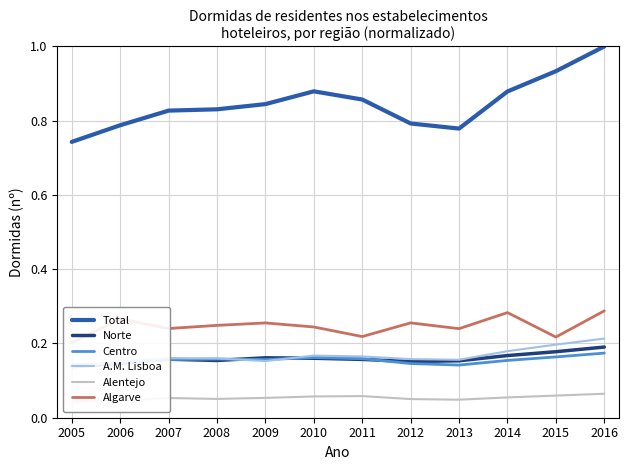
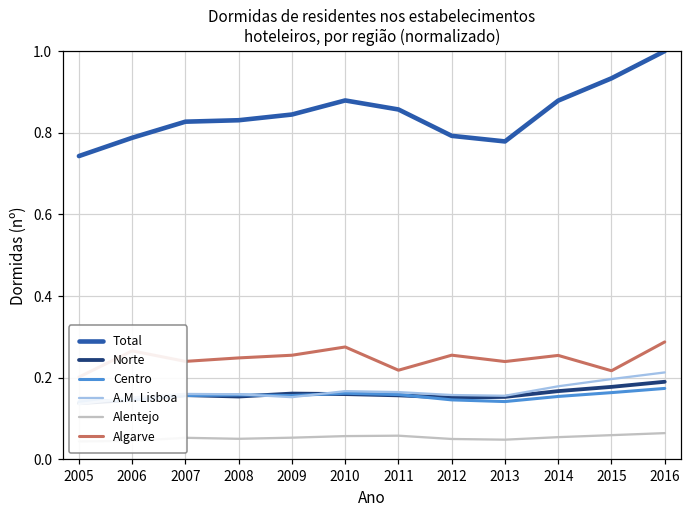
Algarve, 2010: 0.24 -> 0.28
Algarve, 2014: 0.28 -> 0.25
